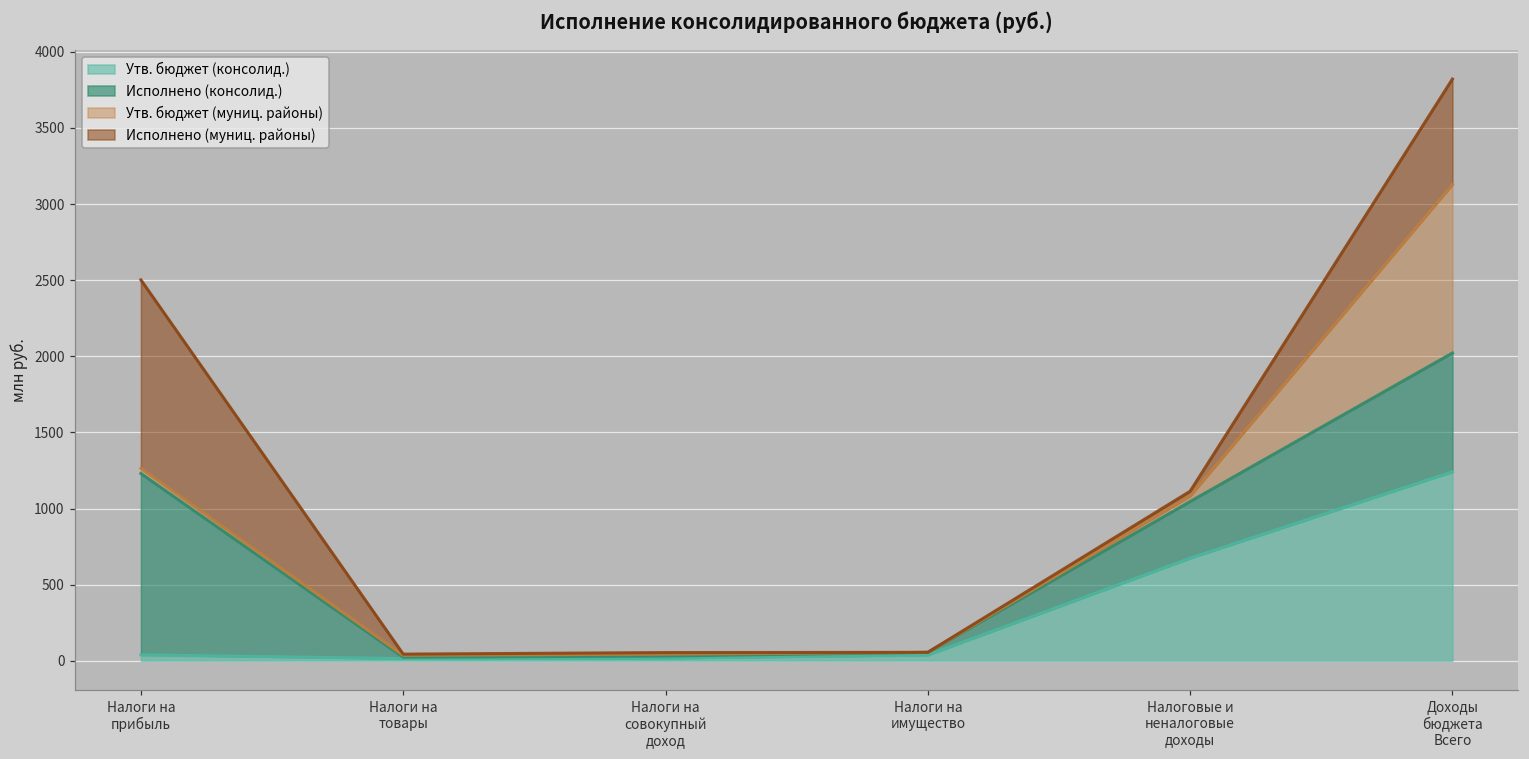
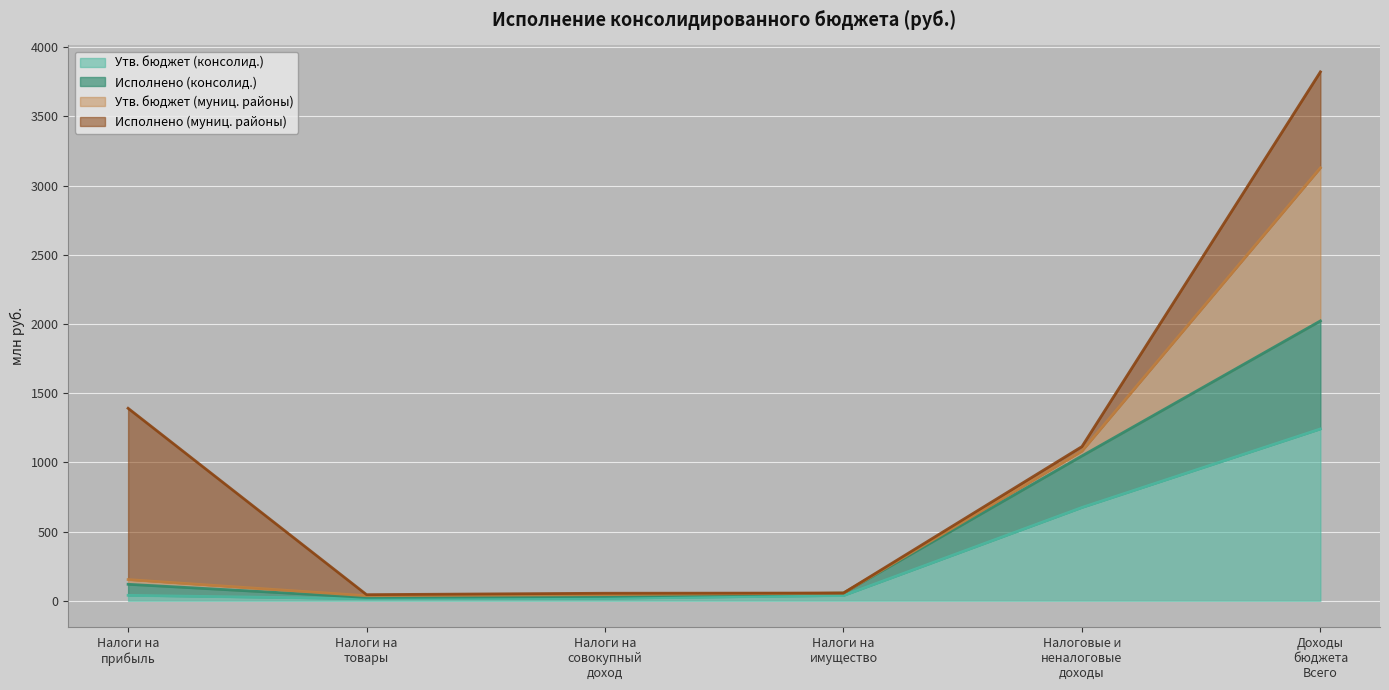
Исполнено (консолид.), Налоги на прибыль: 1190 -> 80
